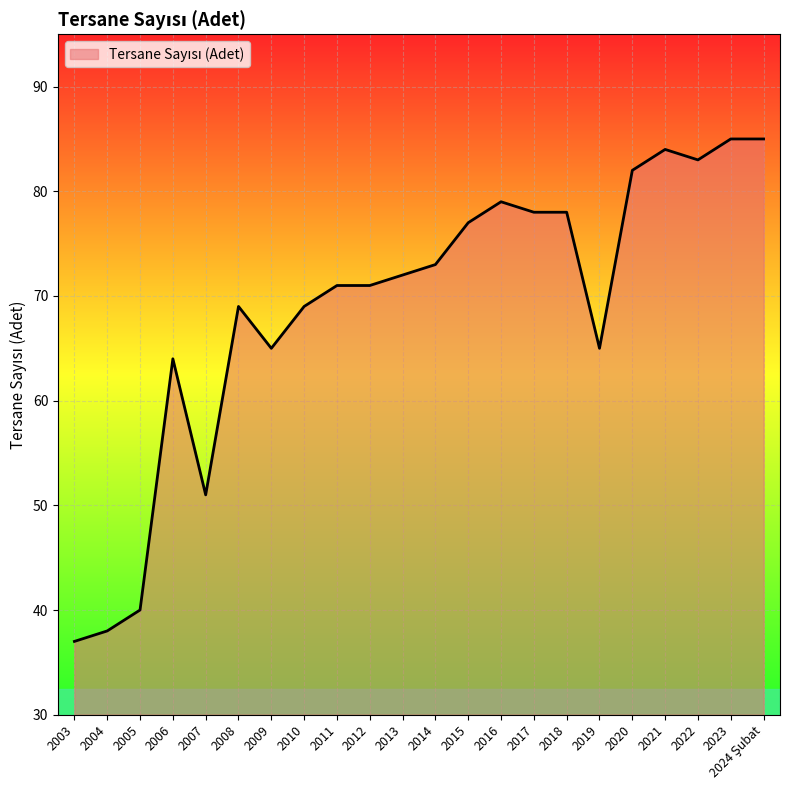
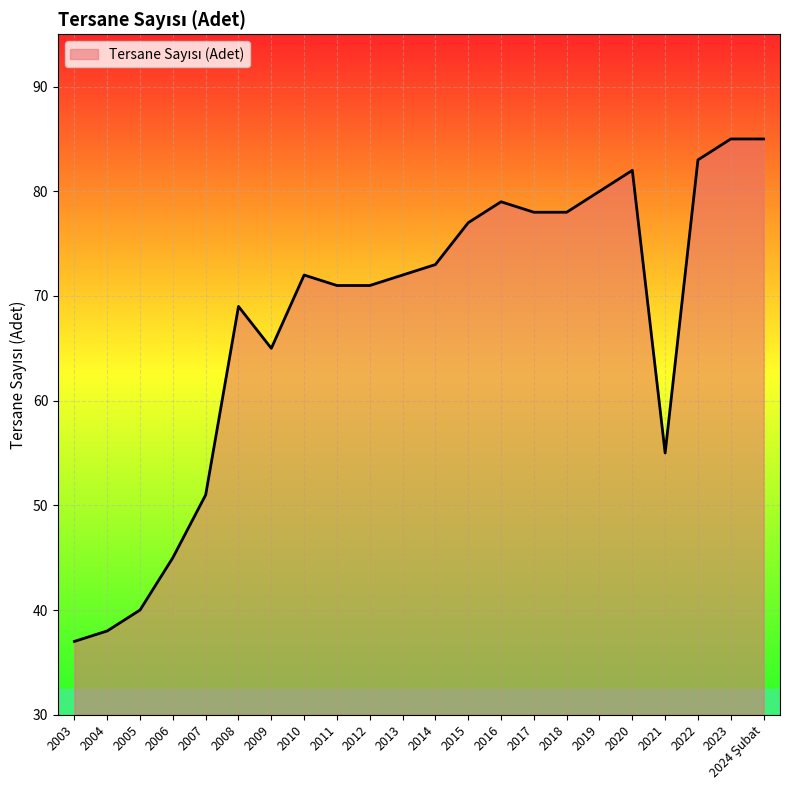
2006: 64 -> 45
2010: 69 -> 72
2019: 65 -> 80
2021: 84 -> 55
